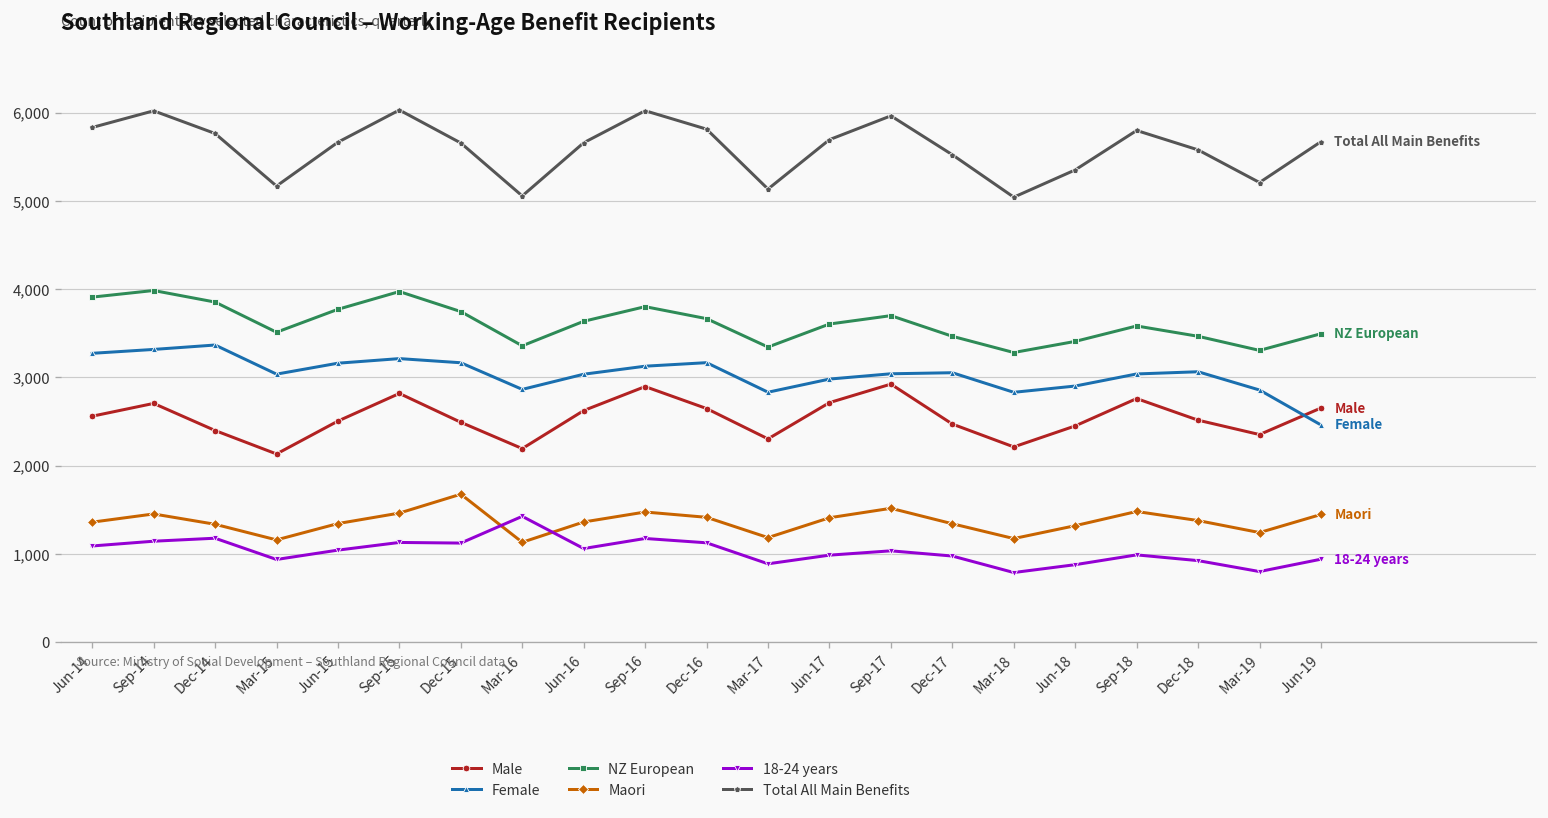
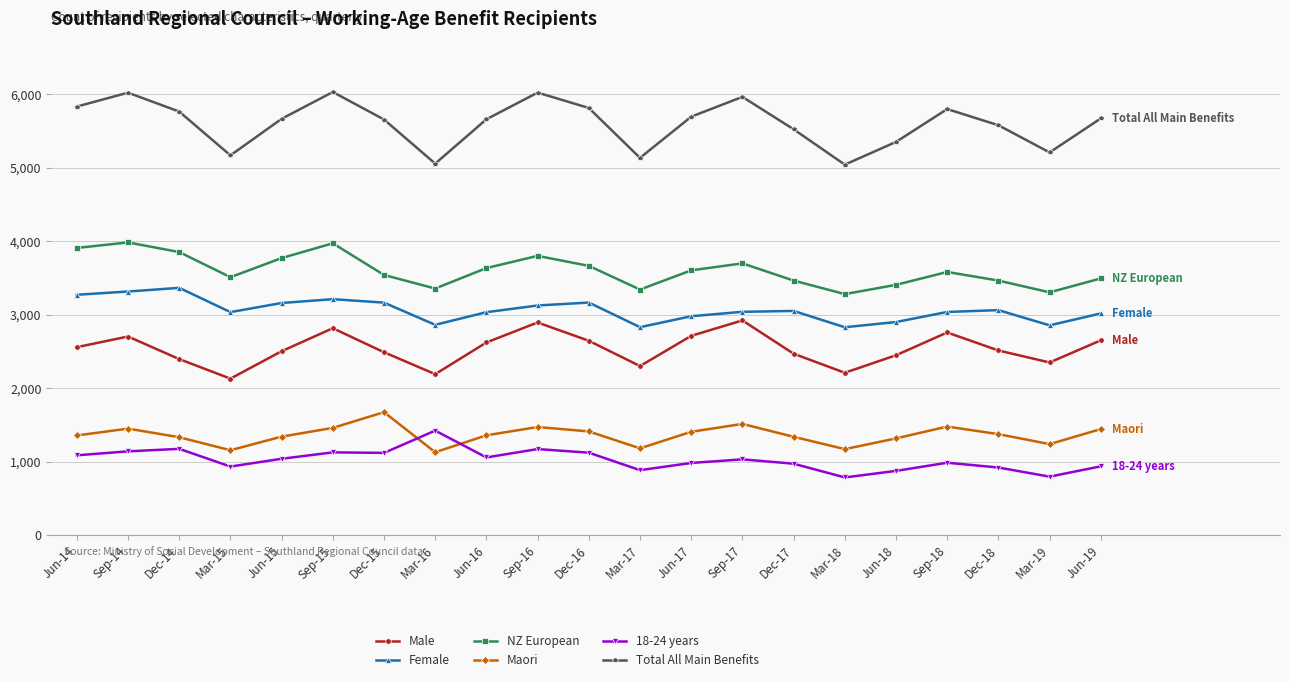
NZ European, Dec-15: 3,700 -> 3,500
Female, Jun-19: 2,500 -> 3,000
